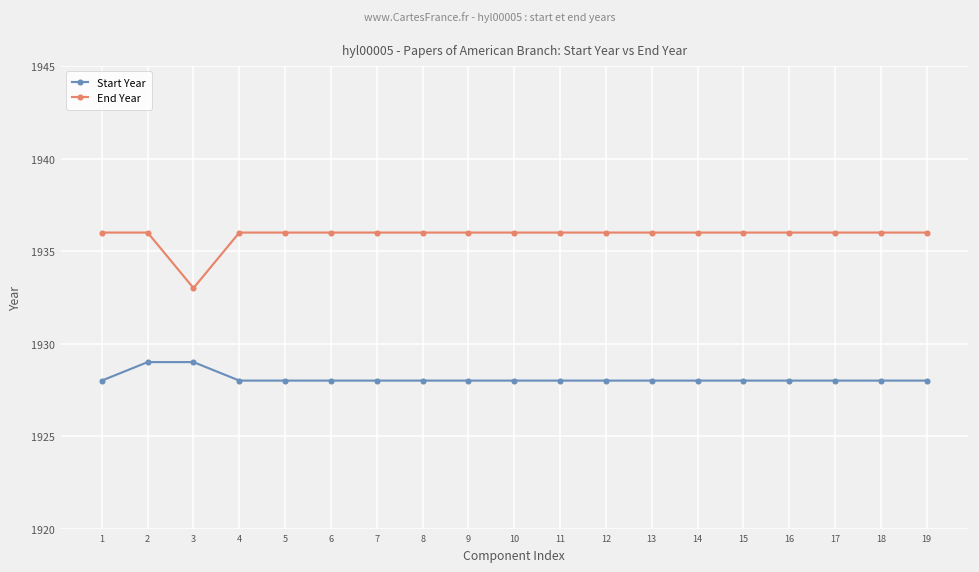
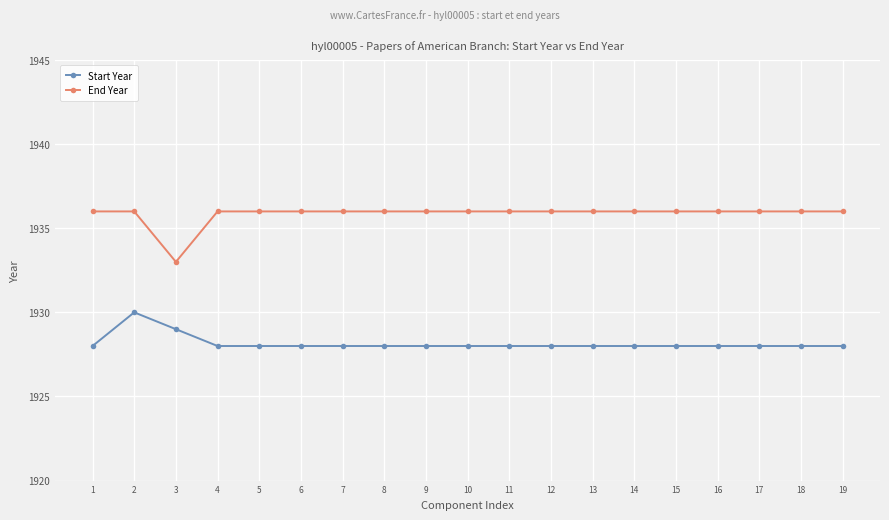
Start Year, 2: 1929 -> 1930
